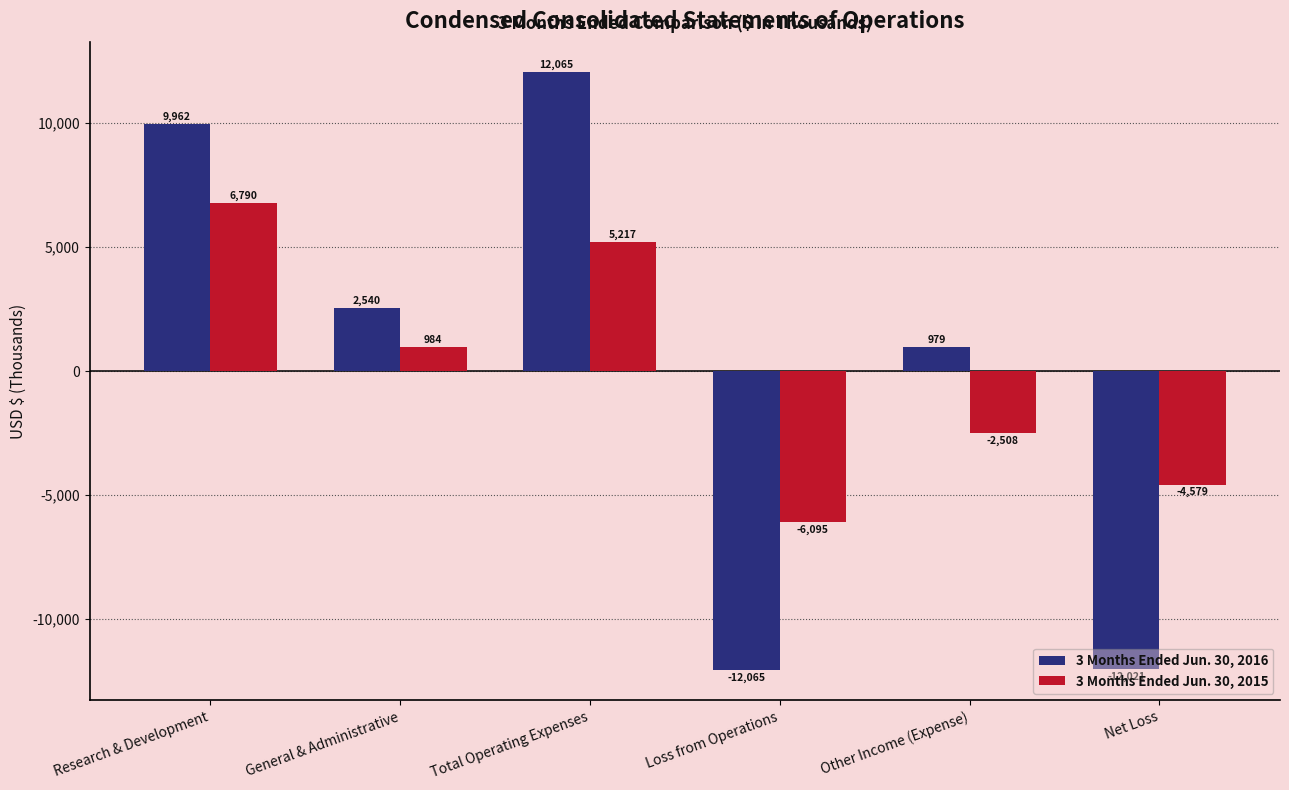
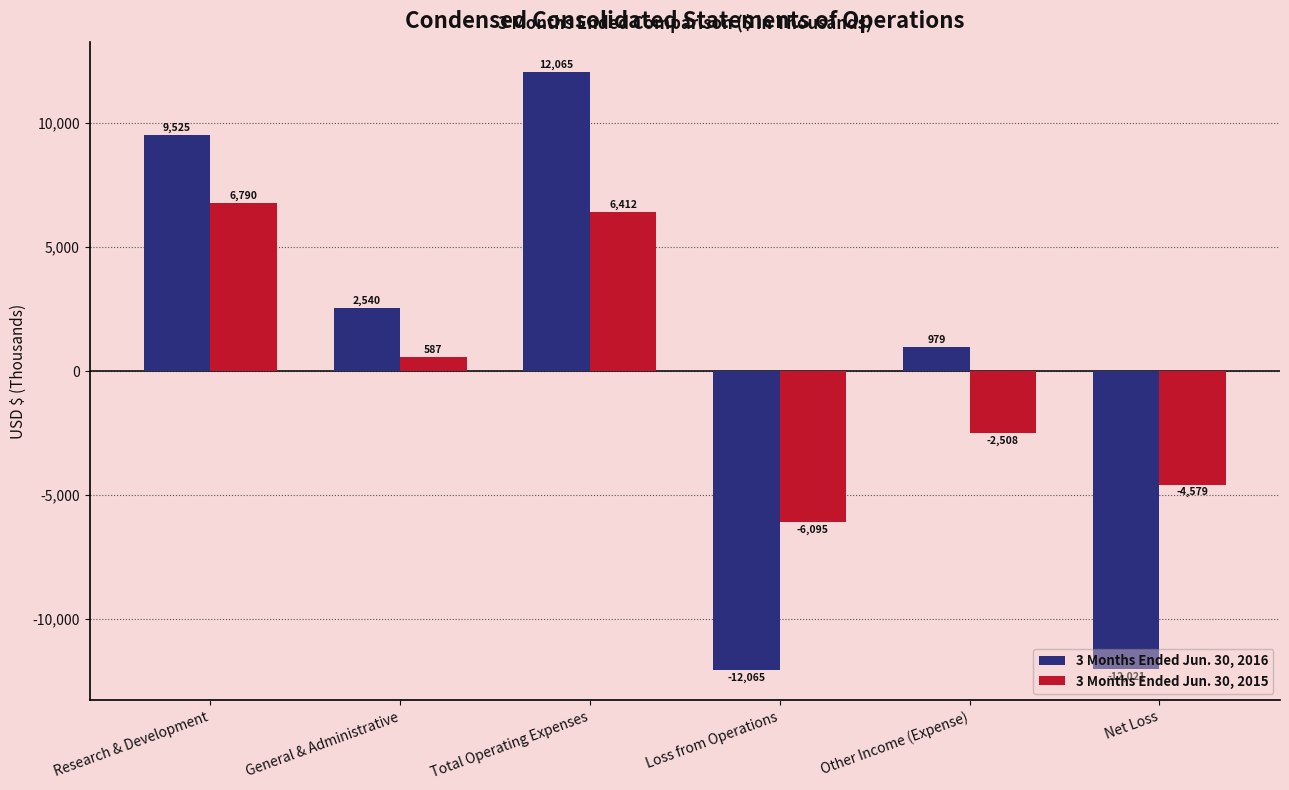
3 Months Ended Jun. 30, 2016, Research & Development: 9,962 -> 9,525
3 Months Ended Jun. 30, 2015, General & Administrative: 984 -> 587
3 Months Ended Jun. 30, 2015, Total Operating Expenses: 5,217 -> 6,412
